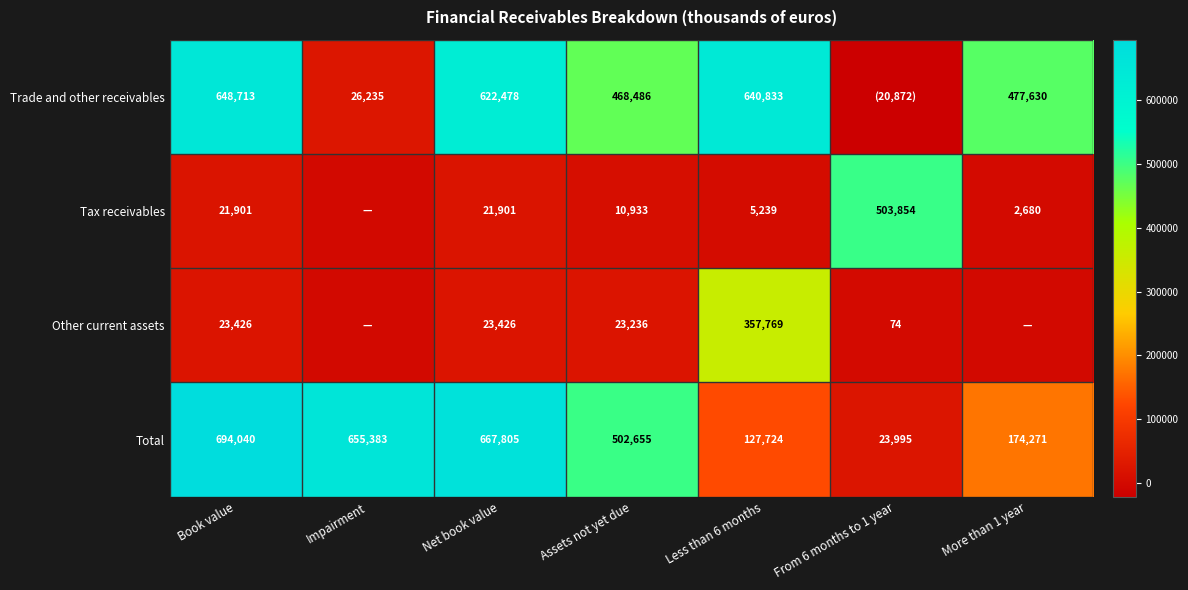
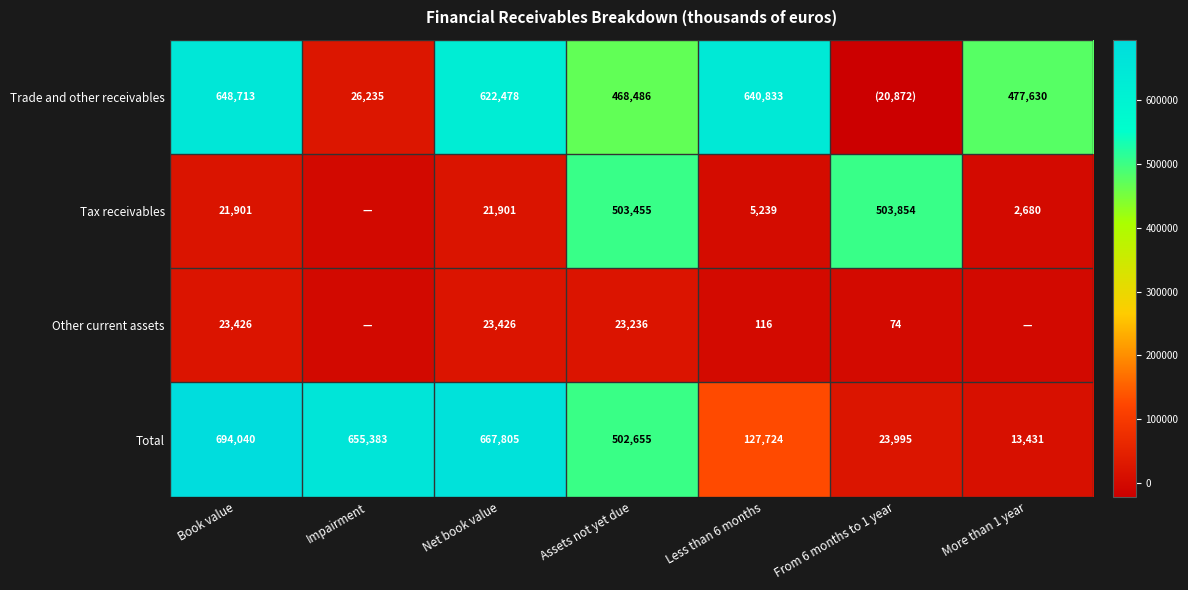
Tax receivables, Assets not yet due: 10,933 -> 503,455
Other current assets, Less than 6 months: 357,769 -> 116
Total, More than 1 year: 174,271 -> 13,431
